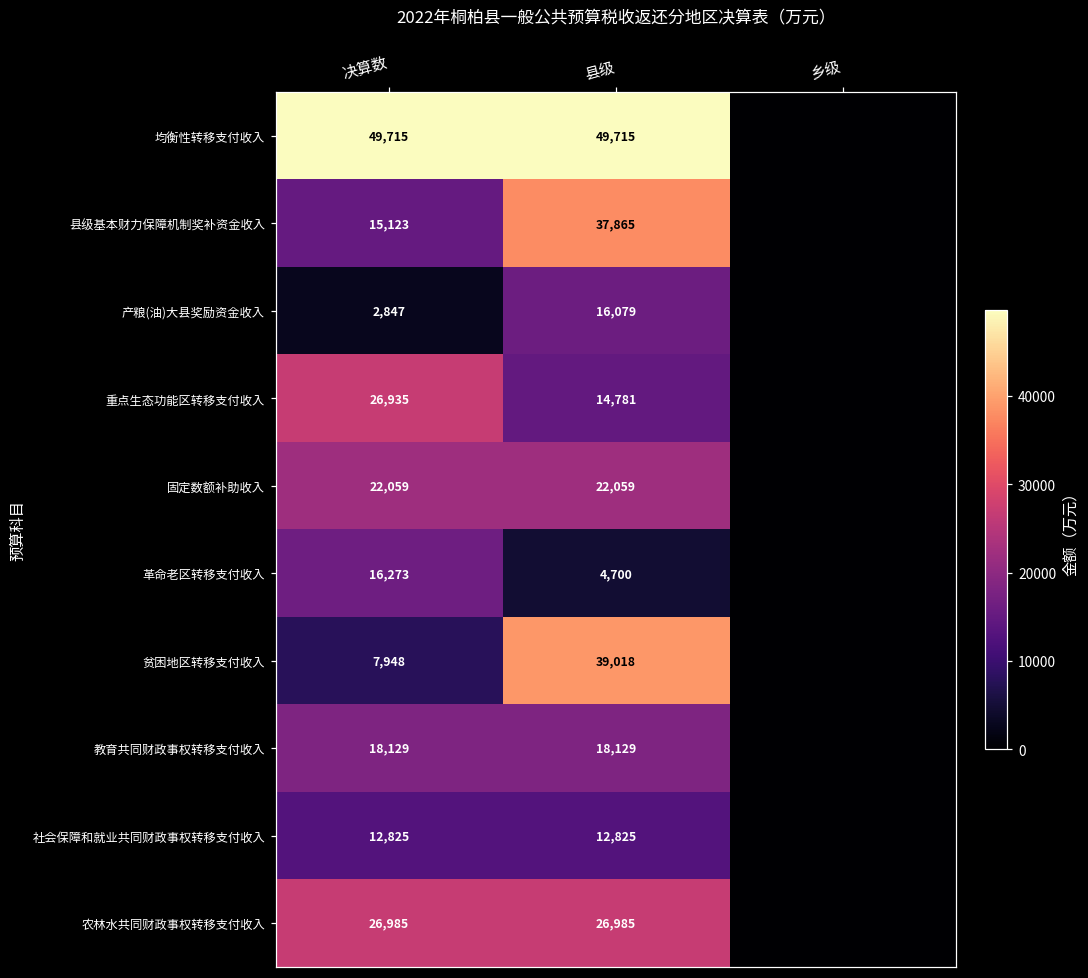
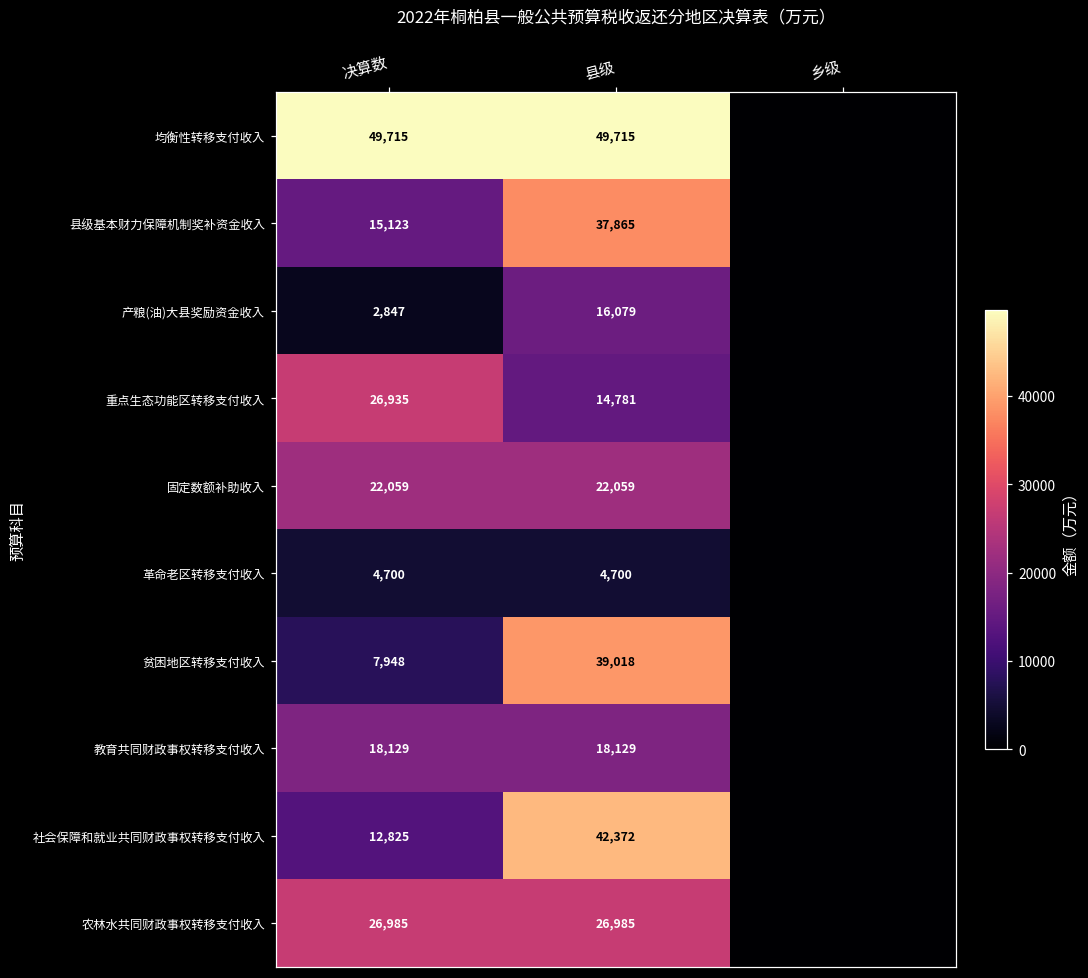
革命老区转移支付收入, 决算数: 16,273 -> 4,700
社会保障和就业共同财政事权转移支付收入, 县级: 12,825 -> 42,372
